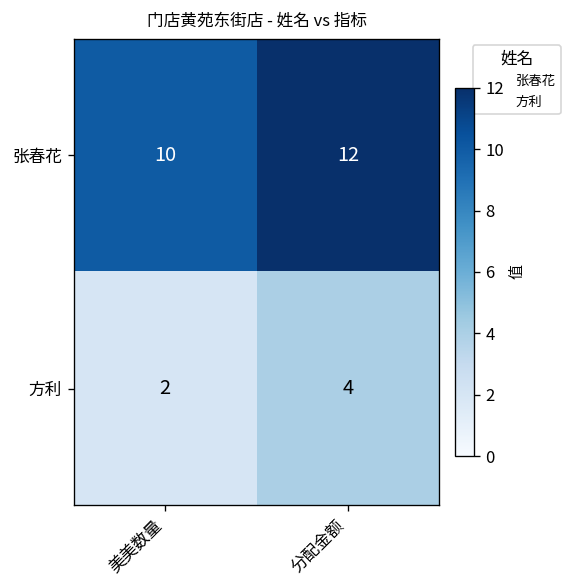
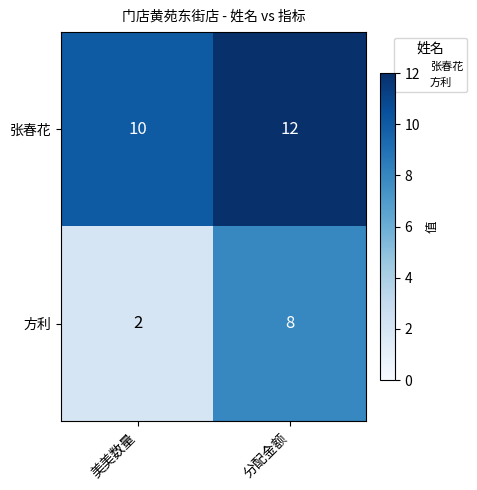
方利, 分配金额: 4 -> 8
